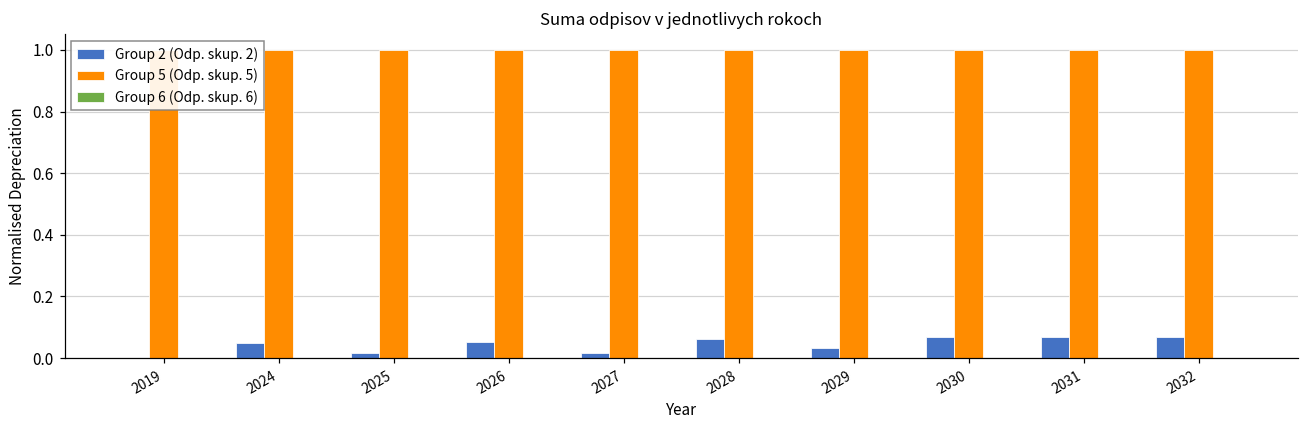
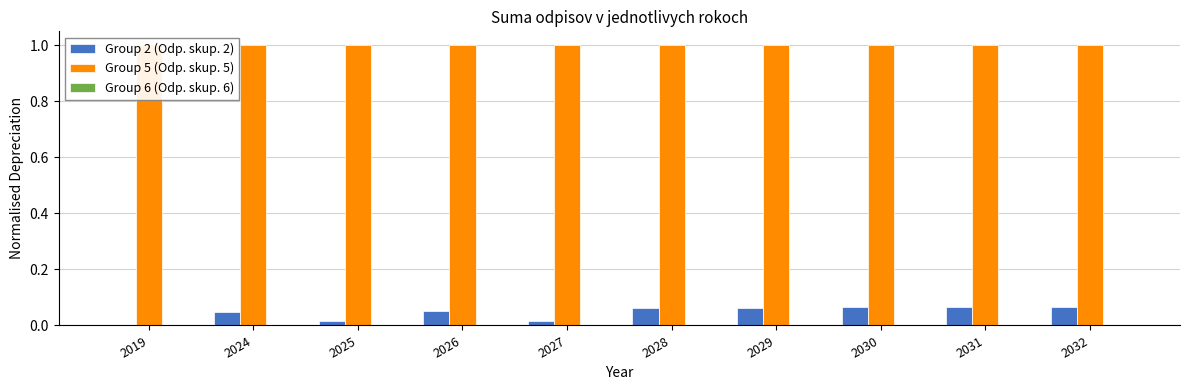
Group 2 (Odp. skup. 2), 2029: 0.03 -> 0.06
